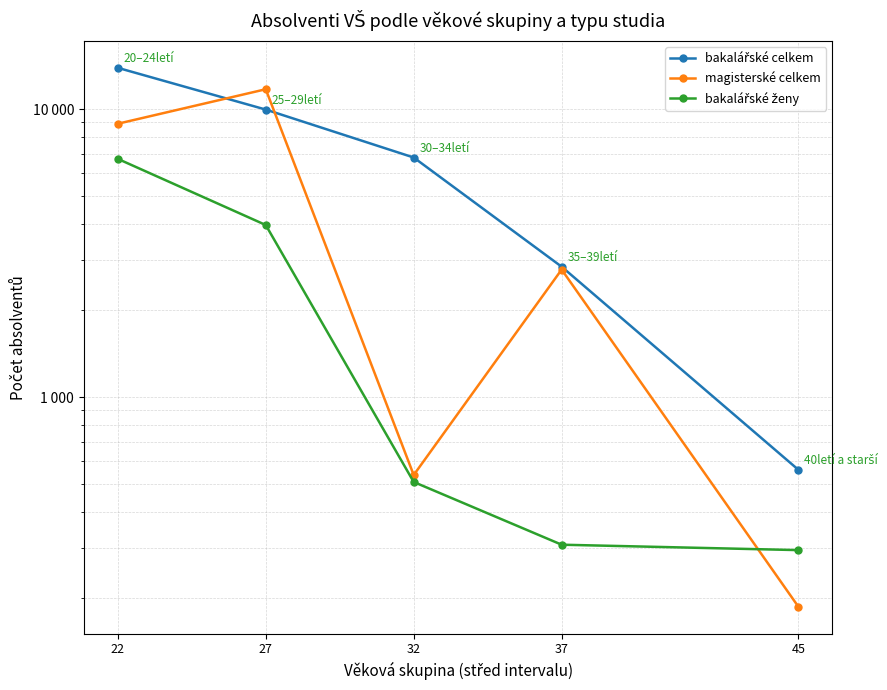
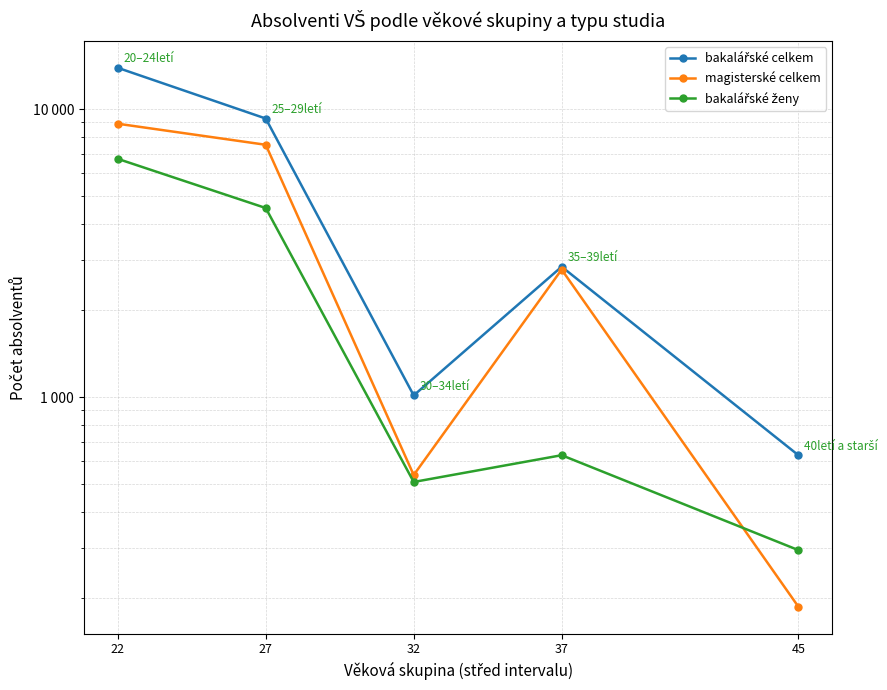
bakalářské celkem, 27: 10000 -> 9300
magisterské celkem, 27: 11700 -> 7500
bakalářské ženy, 27: 4000 -> 4500
bakalářské celkem, 32: 6800 -> 1010
bakalářské ženy, 37: 310 -> 630
bakalářské celkem, 45: 560 -> 630
